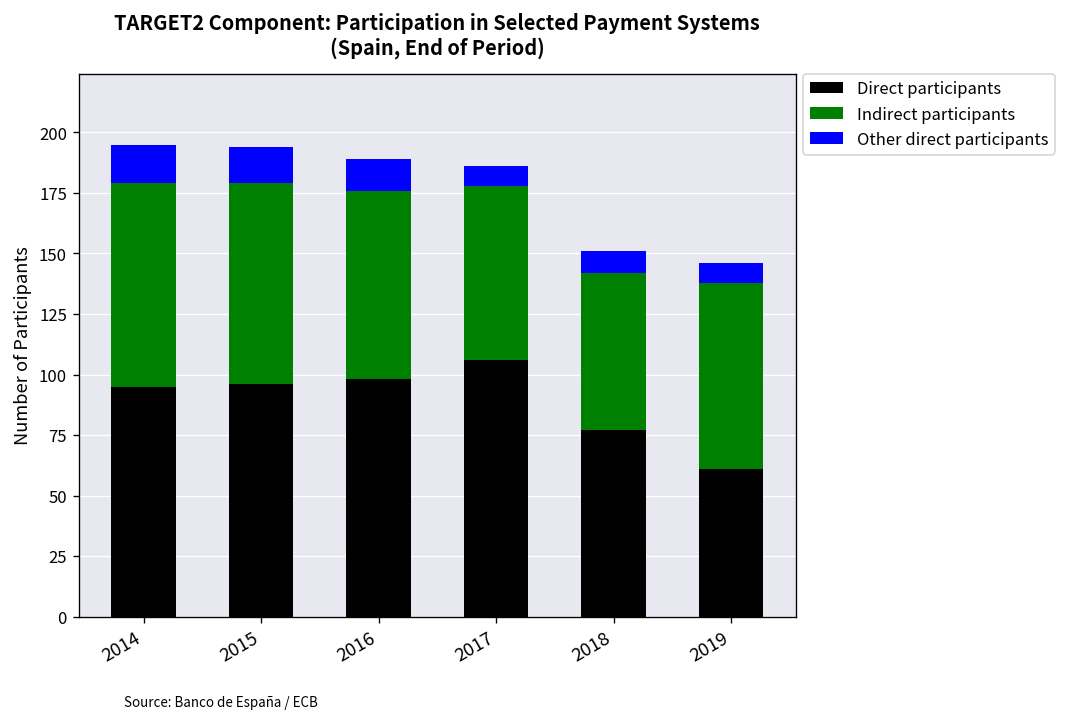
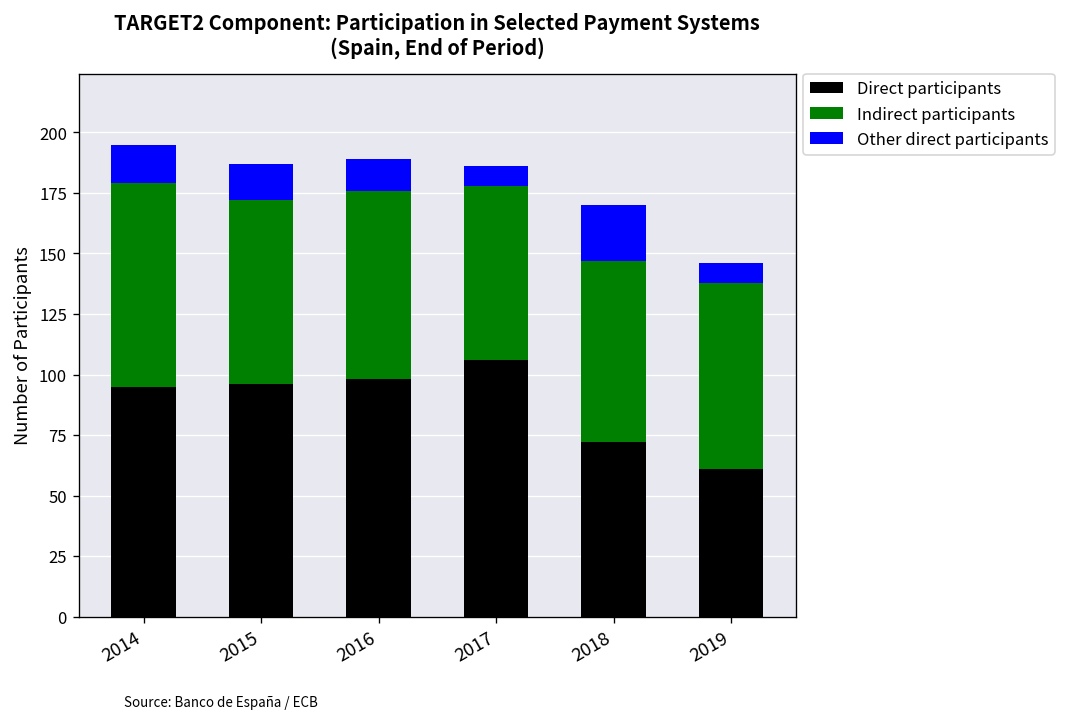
Indirect participants, 2015: 83 -> 76
Direct participants, 2018: 77 -> 72
Indirect participants, 2018: 65 -> 75
Other direct participants, 2018: 9 -> 23
